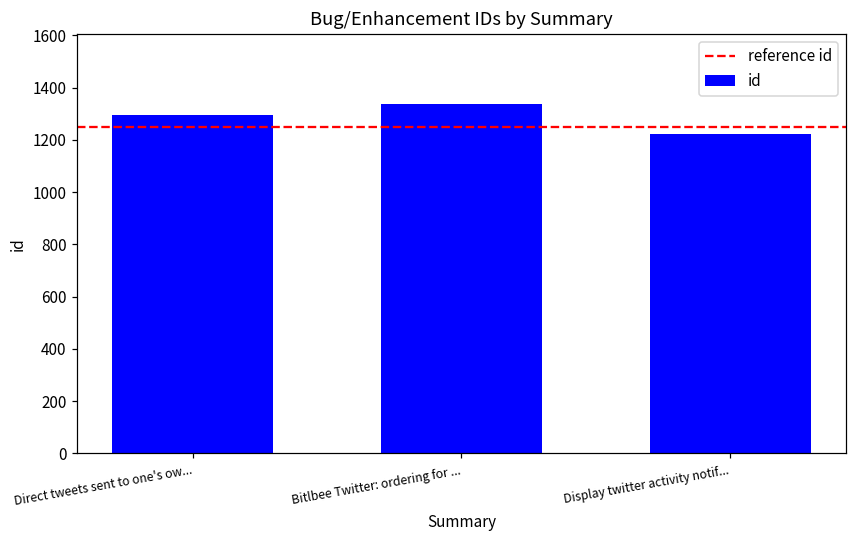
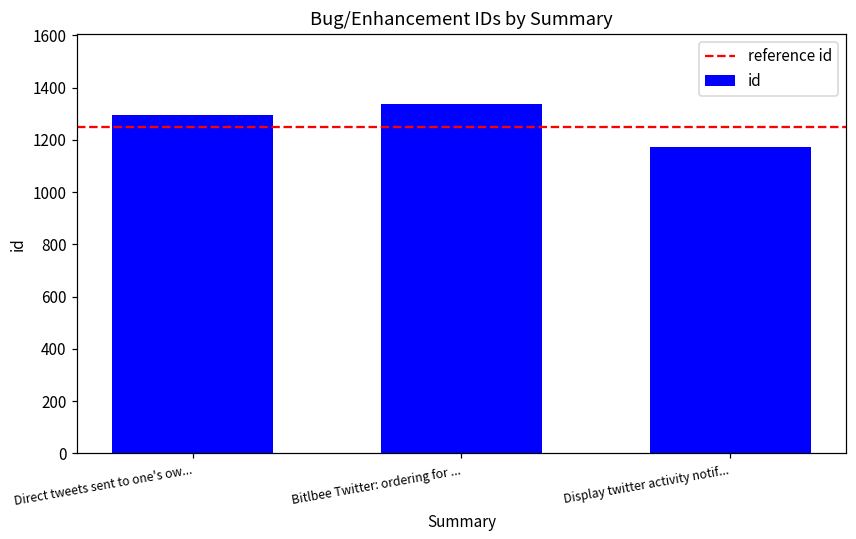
Display twitter activity notif...: 1220 -> 1170
